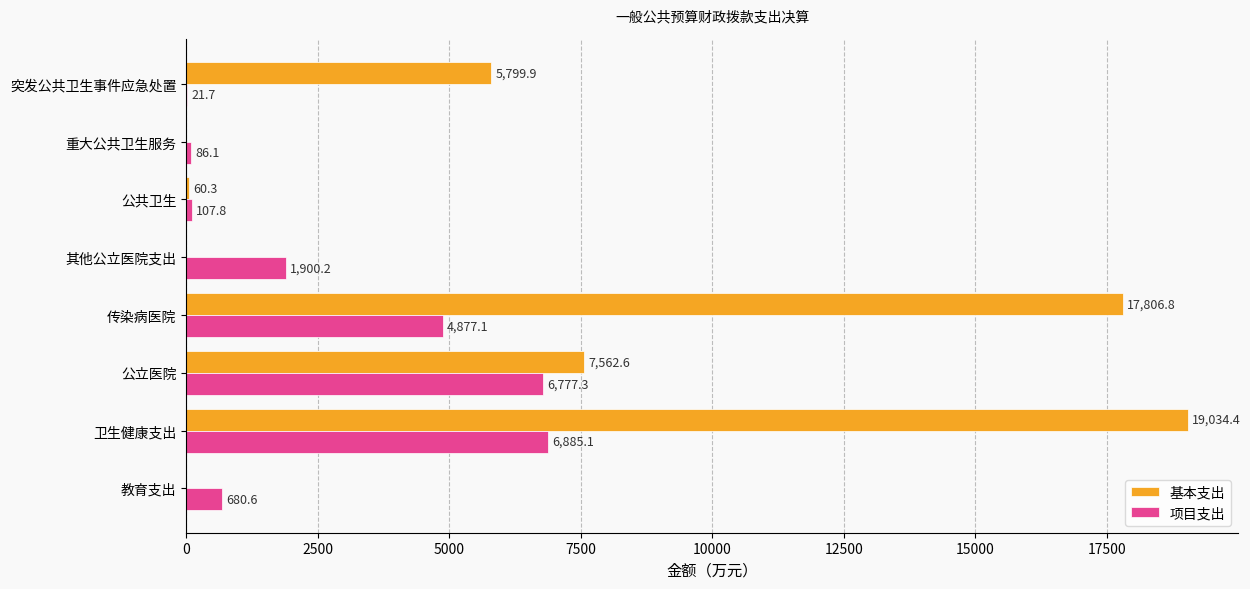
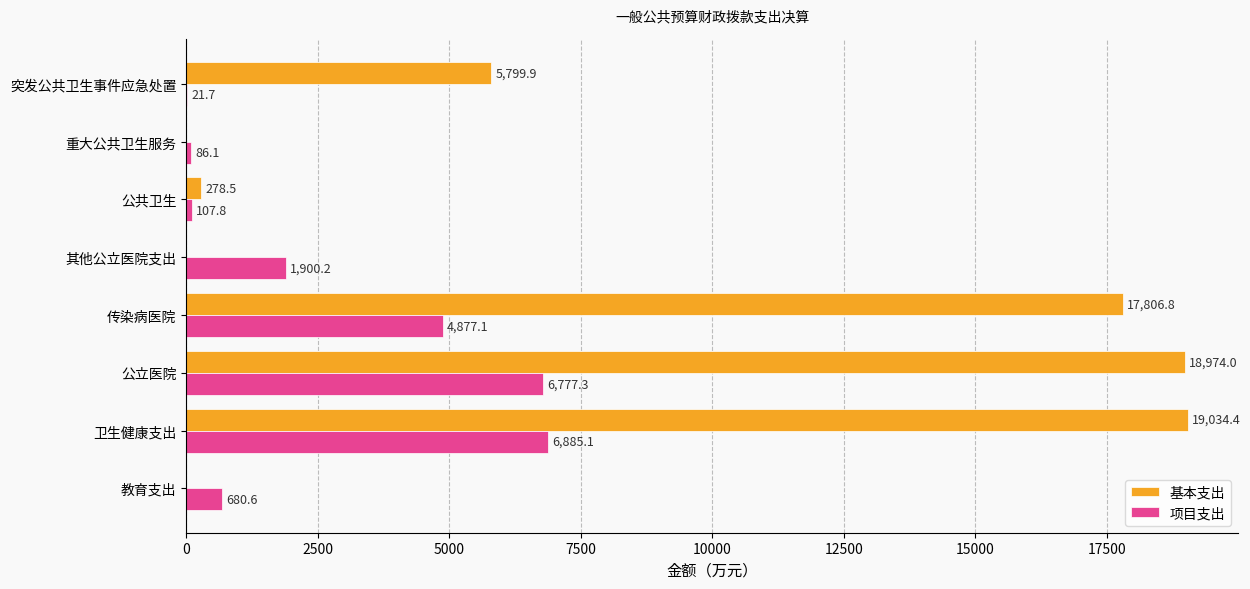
基本支出, 公共卫生: 60.3 -> 278.5
基本支出, 公立医院: 7,562.6 -> 18,974.0
